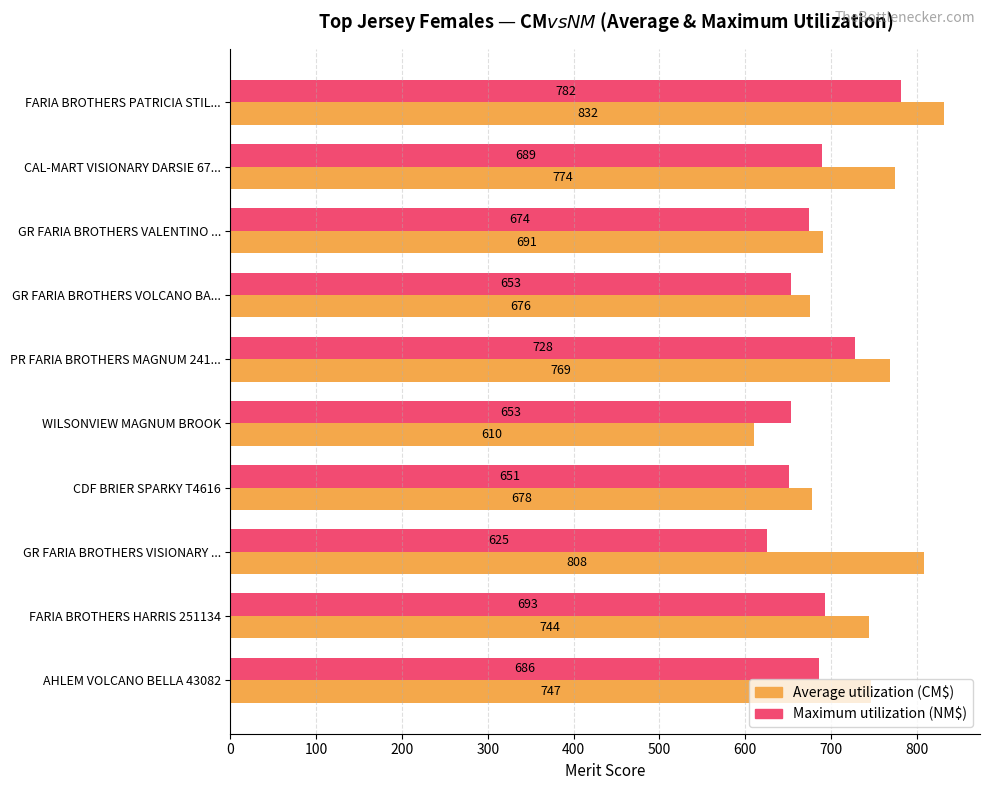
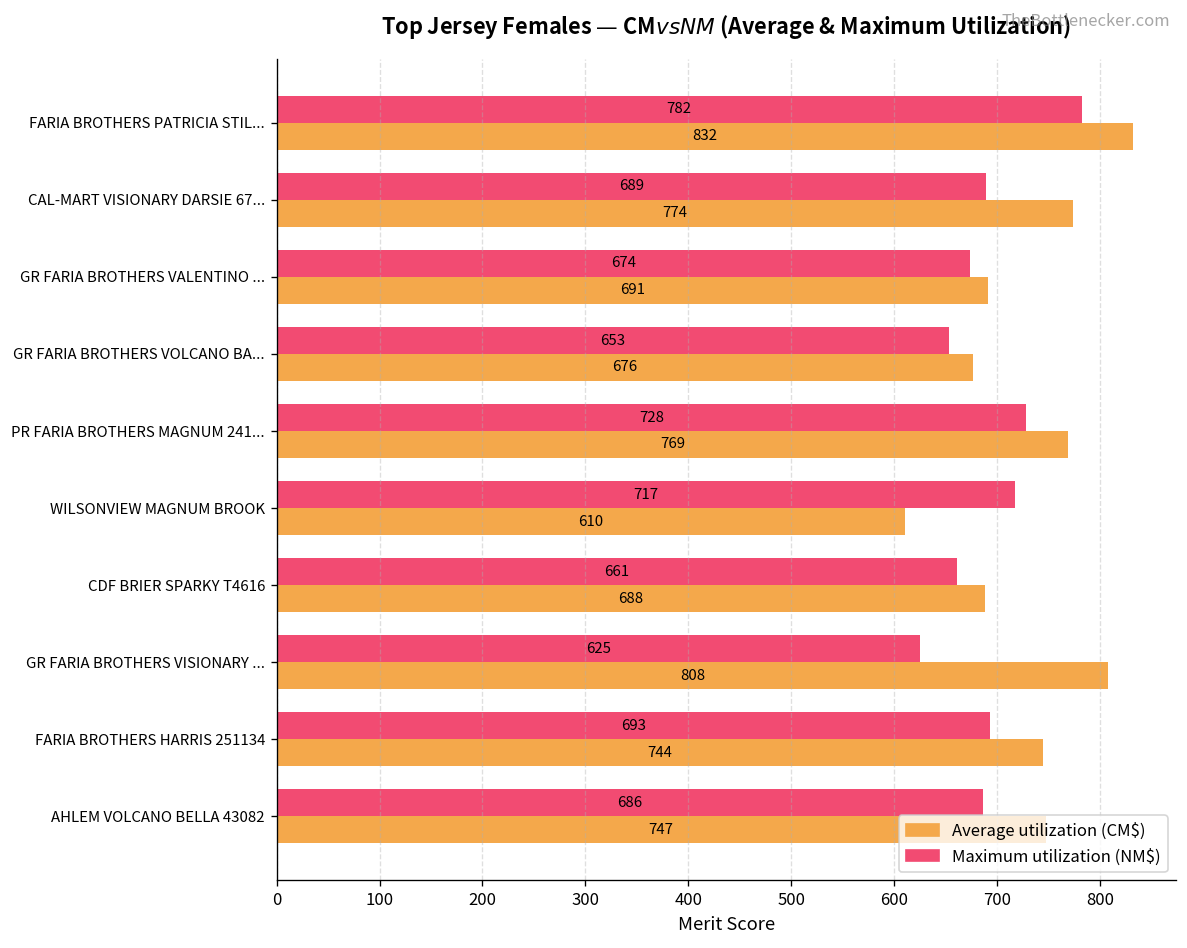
Maximum utilization (NM$), WILSONVIEW MAGNUM BROOK: 653 -> 717
Maximum utilization (NM$), CDF BRIER SPARKY T4616: 651 -> 661
Average utilization (CM$), CDF BRIER SPARKY T4616: 678 -> 688
